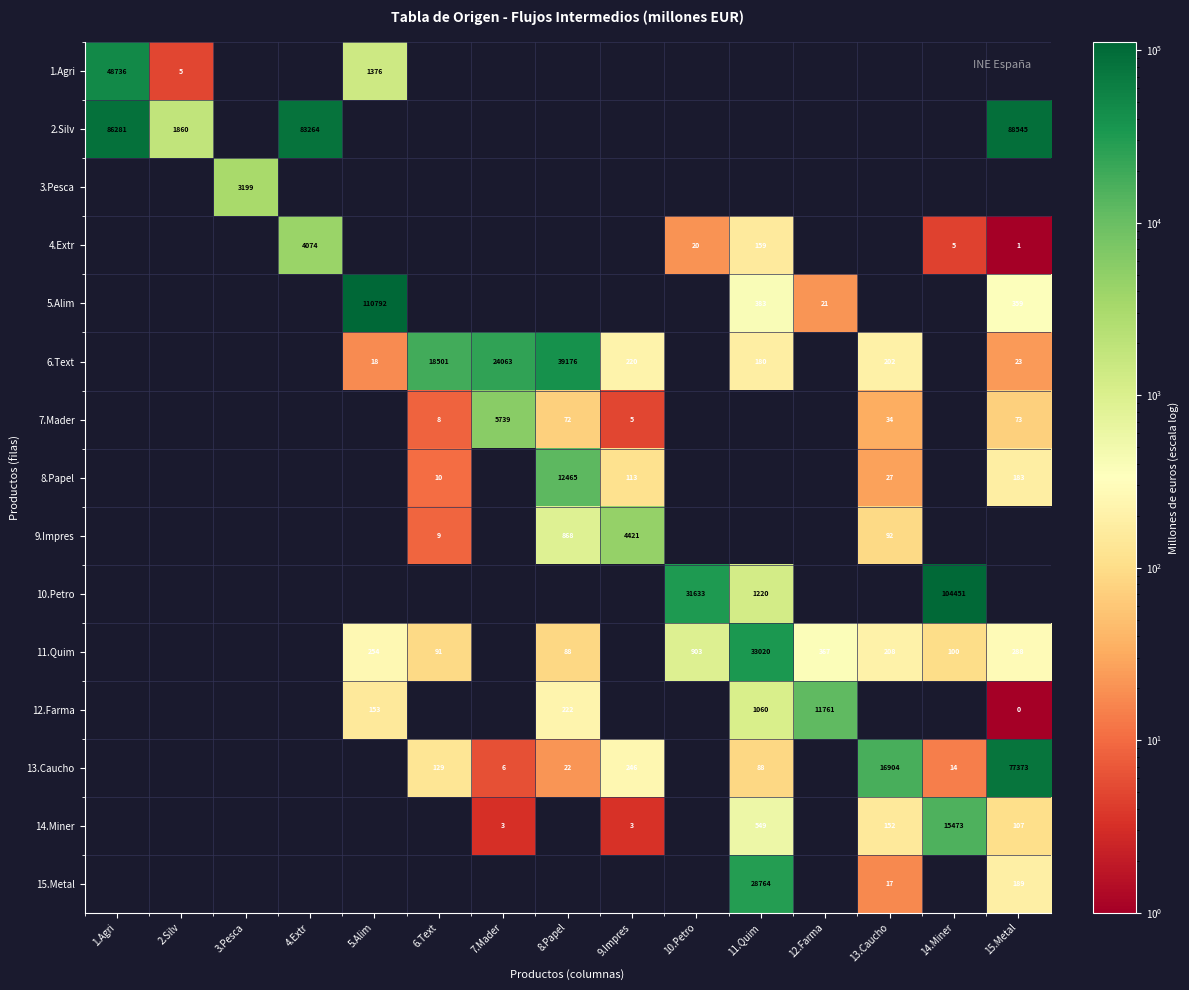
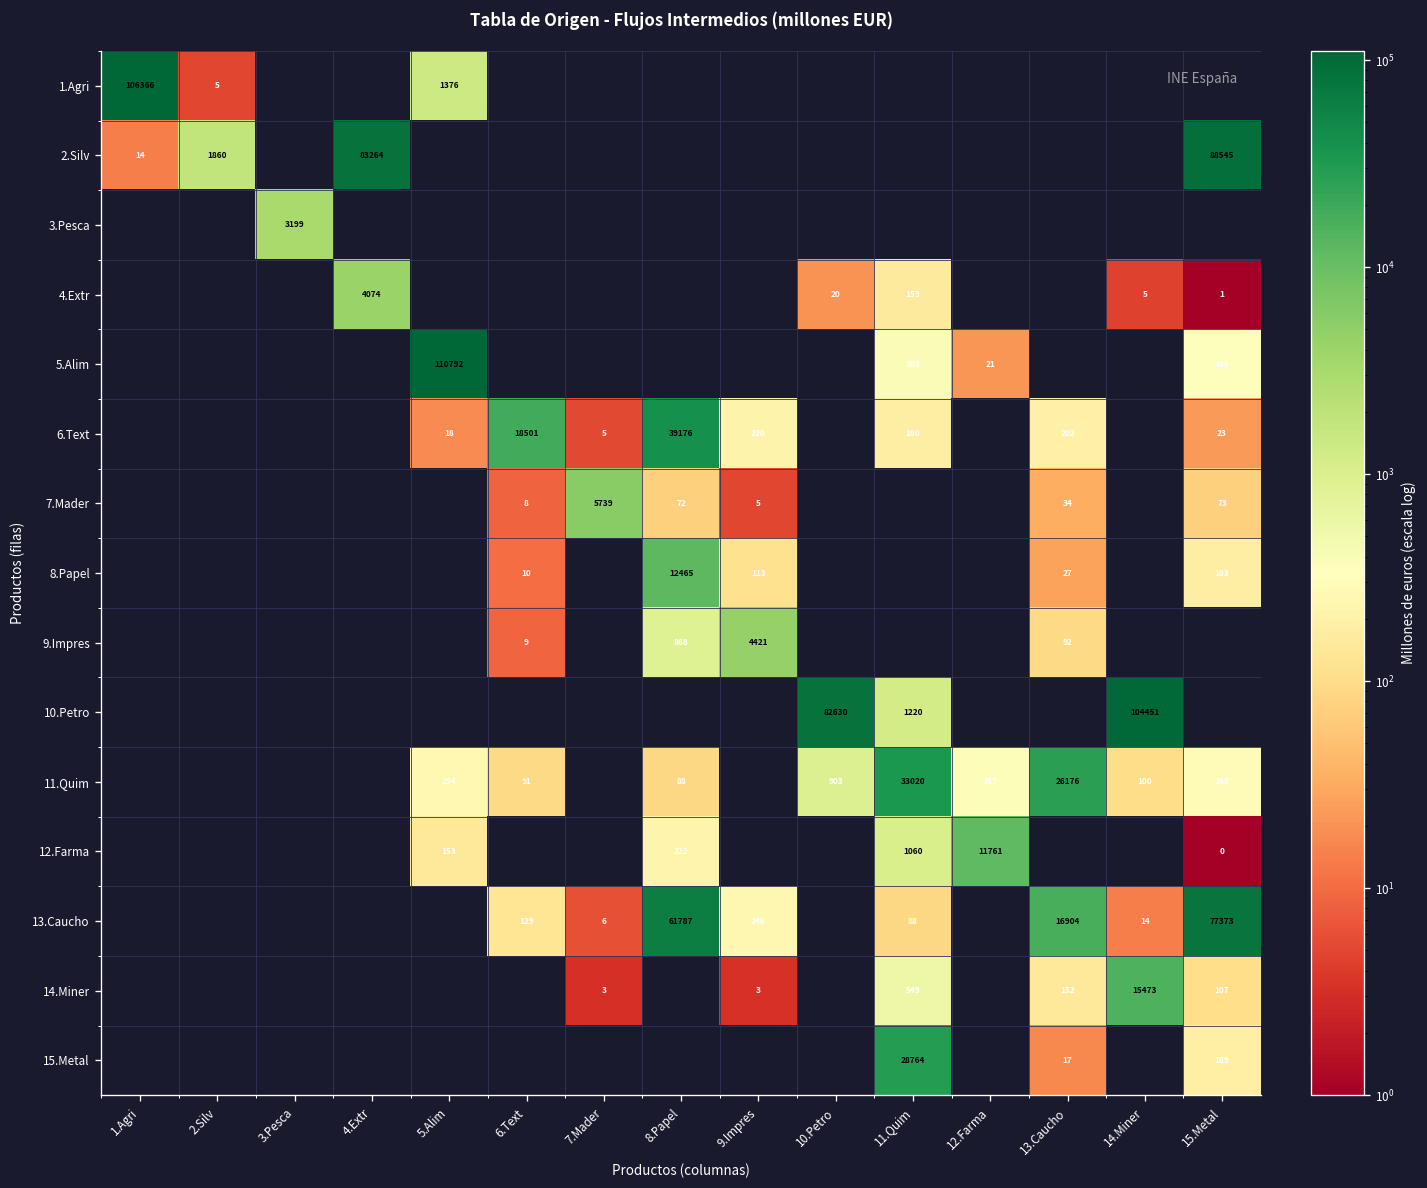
1.Agri, 1.Agri: 48736 -> 106366
2.Silv, 1.Agri: 86281 -> 14
6.Text, 7.Mader: 24063 -> 5
10.Petro, 10.Petro: 31633 -> 82630
11.Quim, 13.Caucho: 208 -> 26176
13.Caucho, 8.Papel: 22 -> 61787
